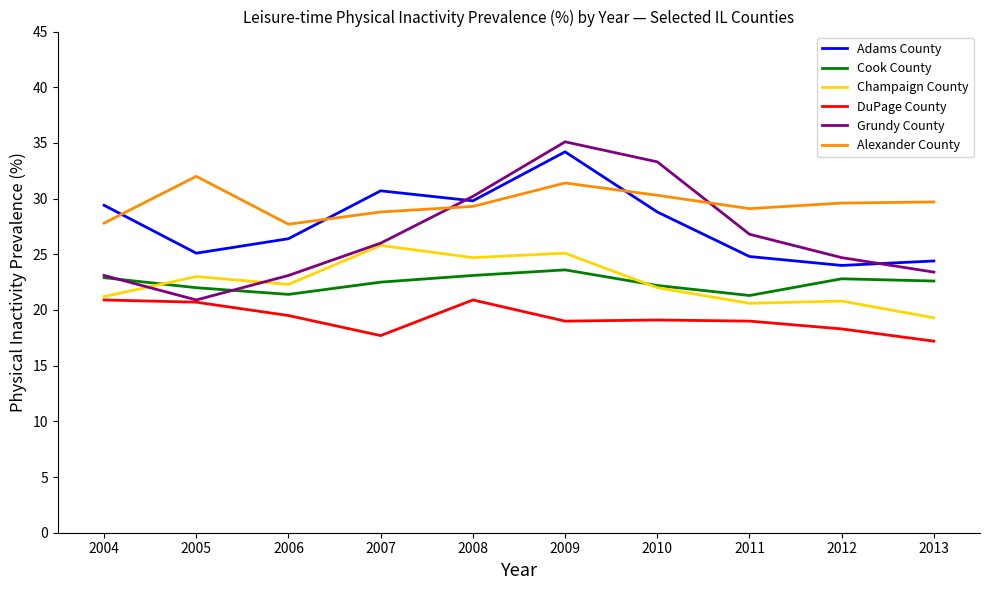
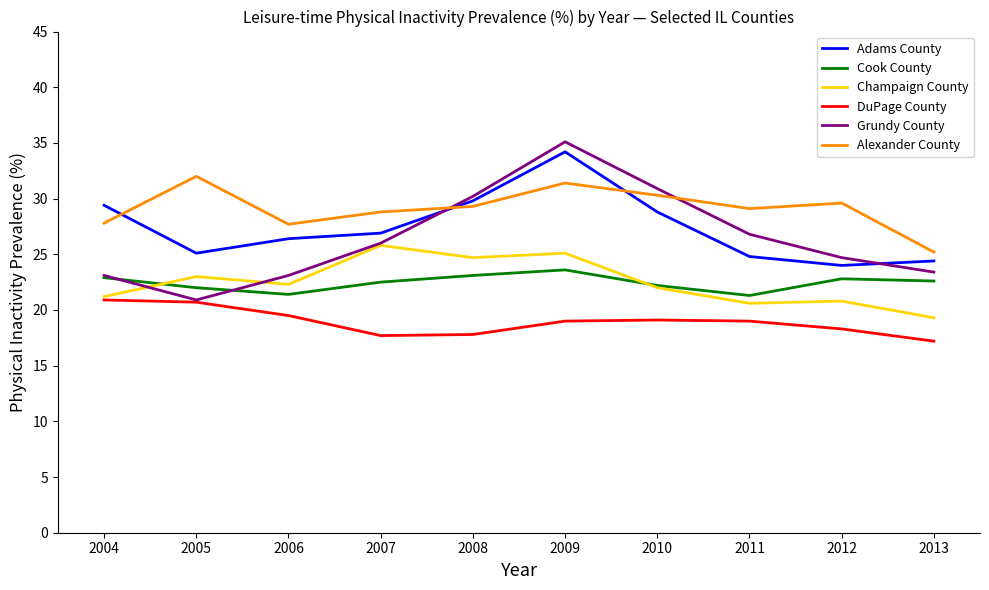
Adams County, 2007: 30.7 -> 26.9
DuPage County, 2008: 20.9 -> 17.8
Grundy County, 2010: 33.3 -> 30.9
Alexander County, 2013: 29.7 -> 25.2
